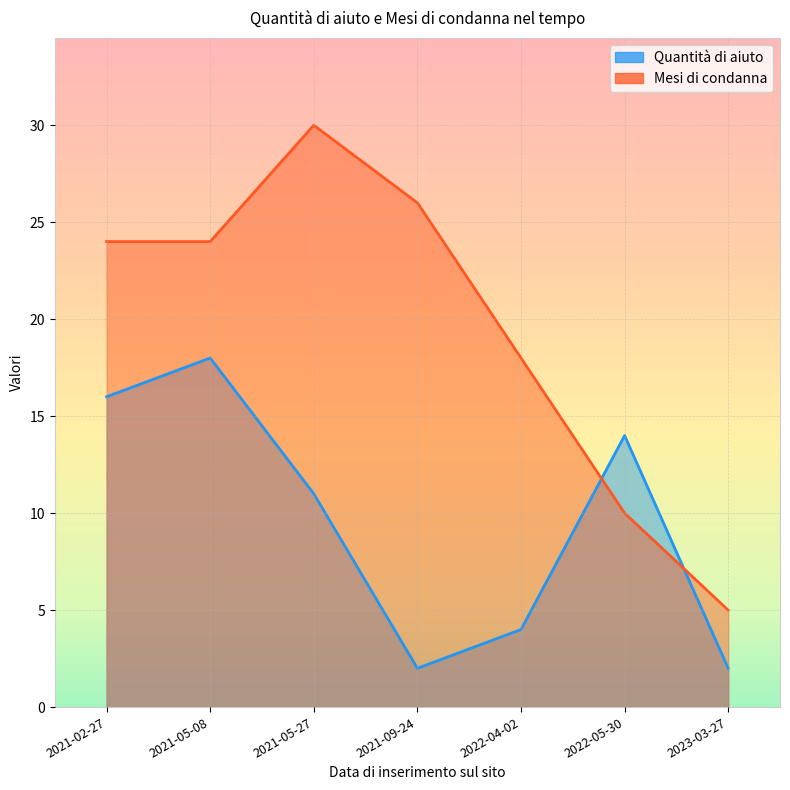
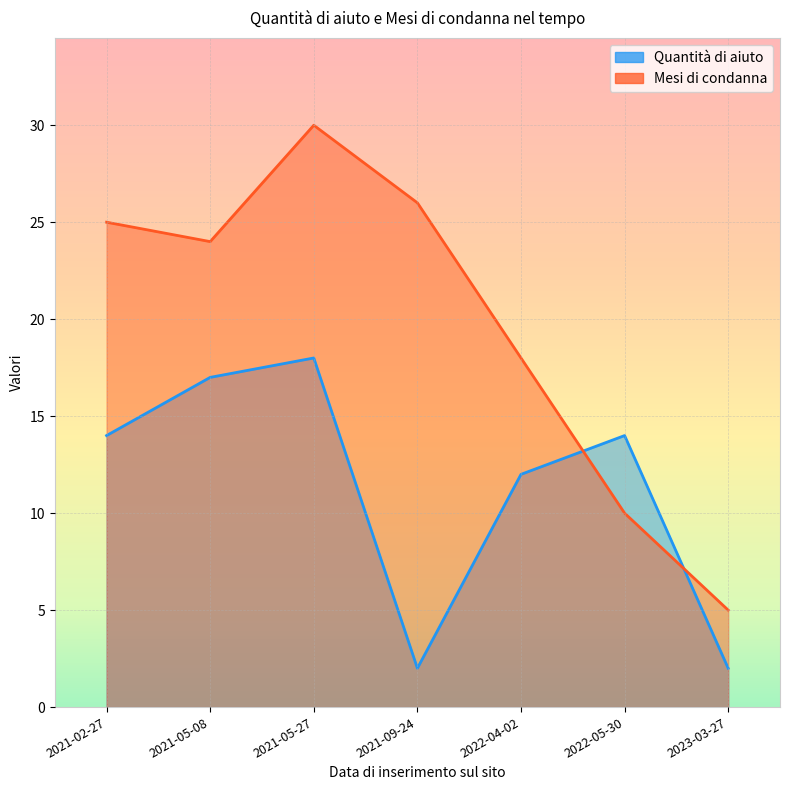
Quantità di aiuto, 2021-02-27: 16 -> 14
Mesi di condanna, 2021-02-27: 24 -> 25
Quantità di aiuto, 2021-05-08: 18 -> 17
Quantità di aiuto, 2021-05-27: 11 -> 18
Quantità di aiuto, 2022-04-02: 4 -> 12
